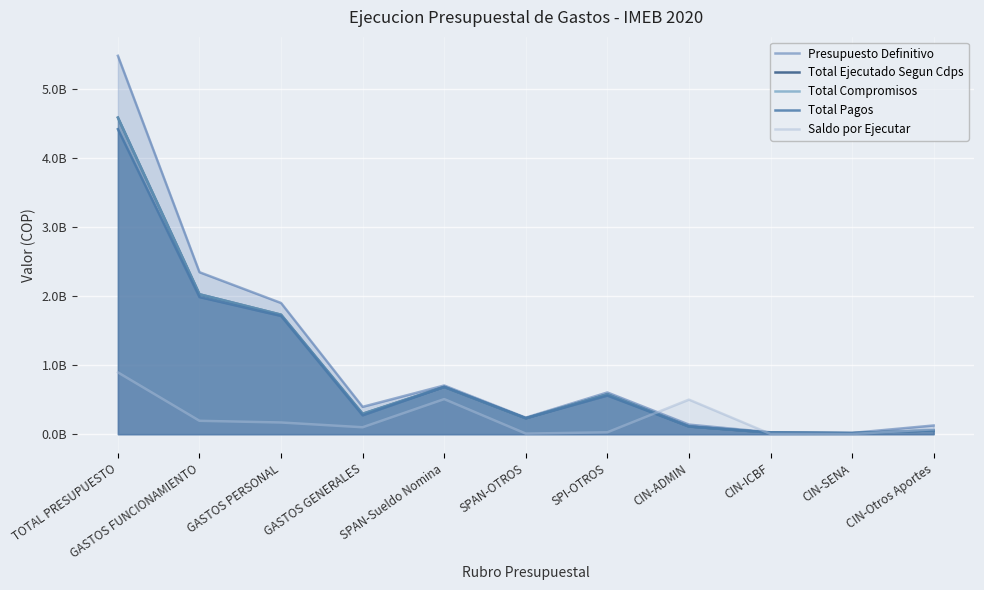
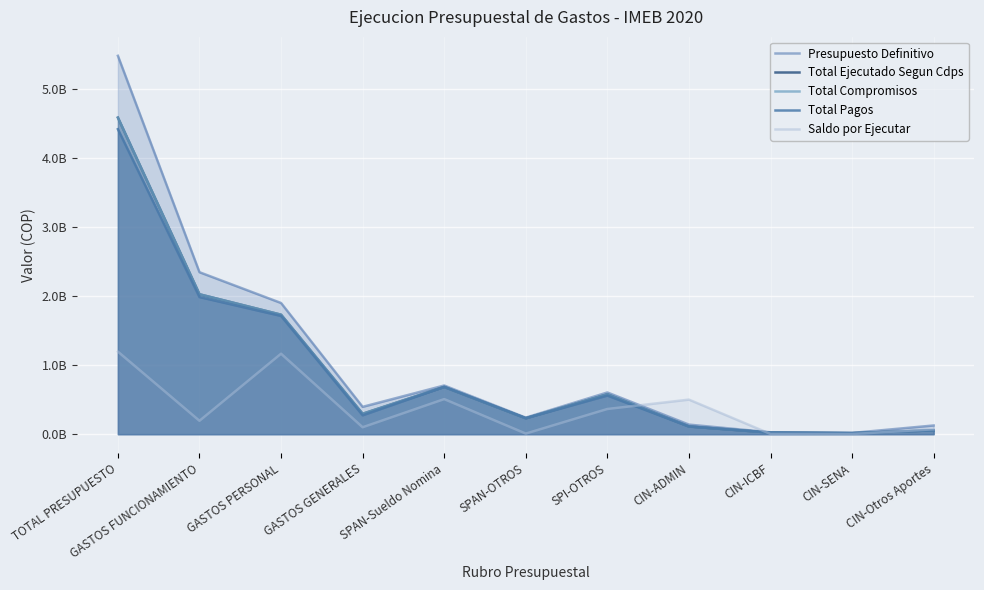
Saldo por Ejecutar, TOTAL PRESUPUESTO: 900000000 -> 1200000000
Saldo por Ejecutar, GASTOS PERSONAL: 200000000 -> 1200000000
Saldo por Ejecutar, SPI-OTROS: 0 -> 400000000
